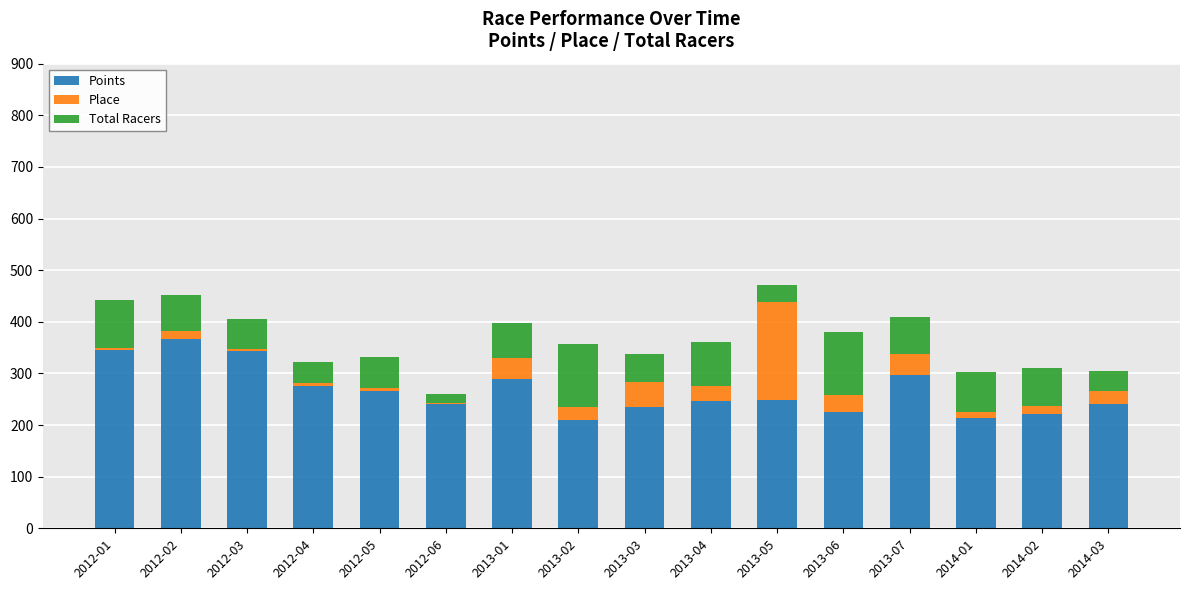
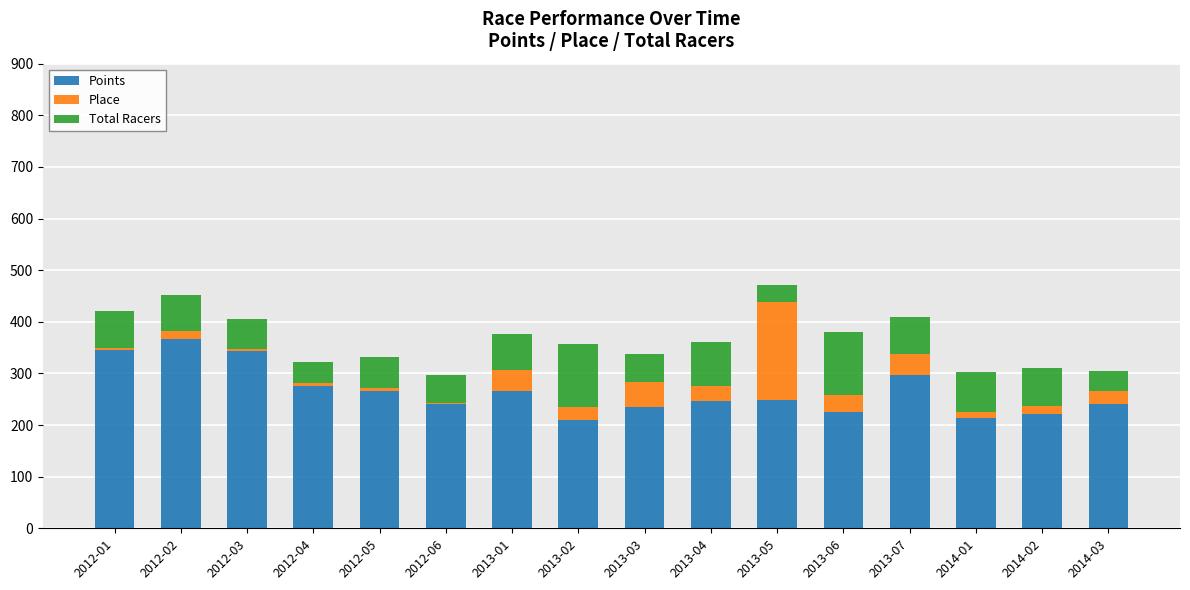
Total Racers, 2012-01: 90 -> 70
Total Racers, 2012-06: 20 -> 60
Points, 2013-01: 290 -> 270
